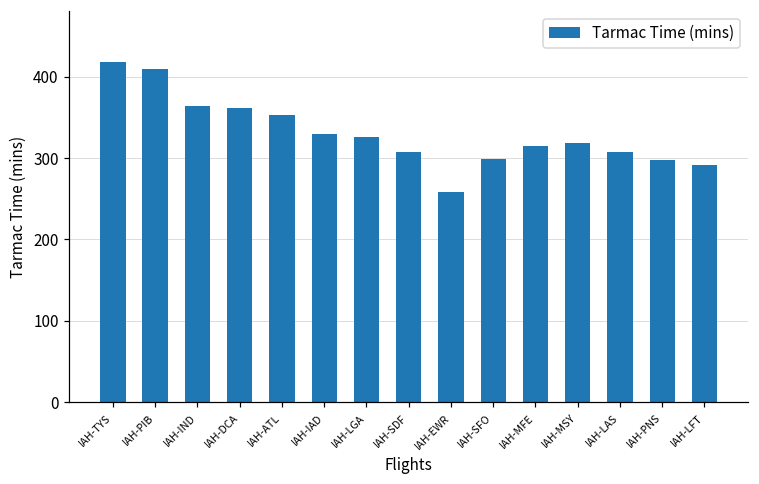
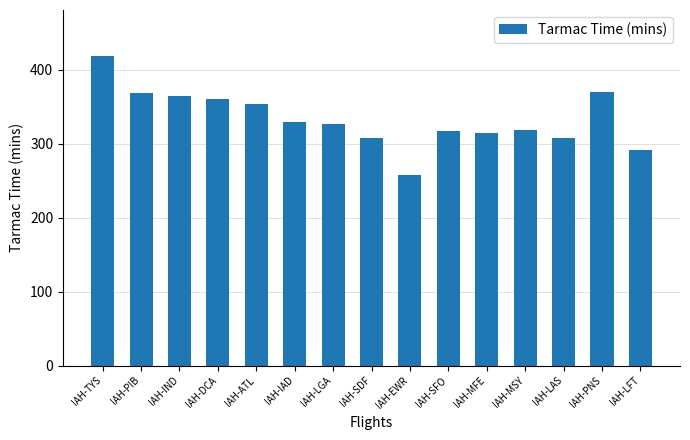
IAH-PIB: 410 -> 370
IAH-SFO: 300 -> 320
IAH-PNS: 300 -> 370
